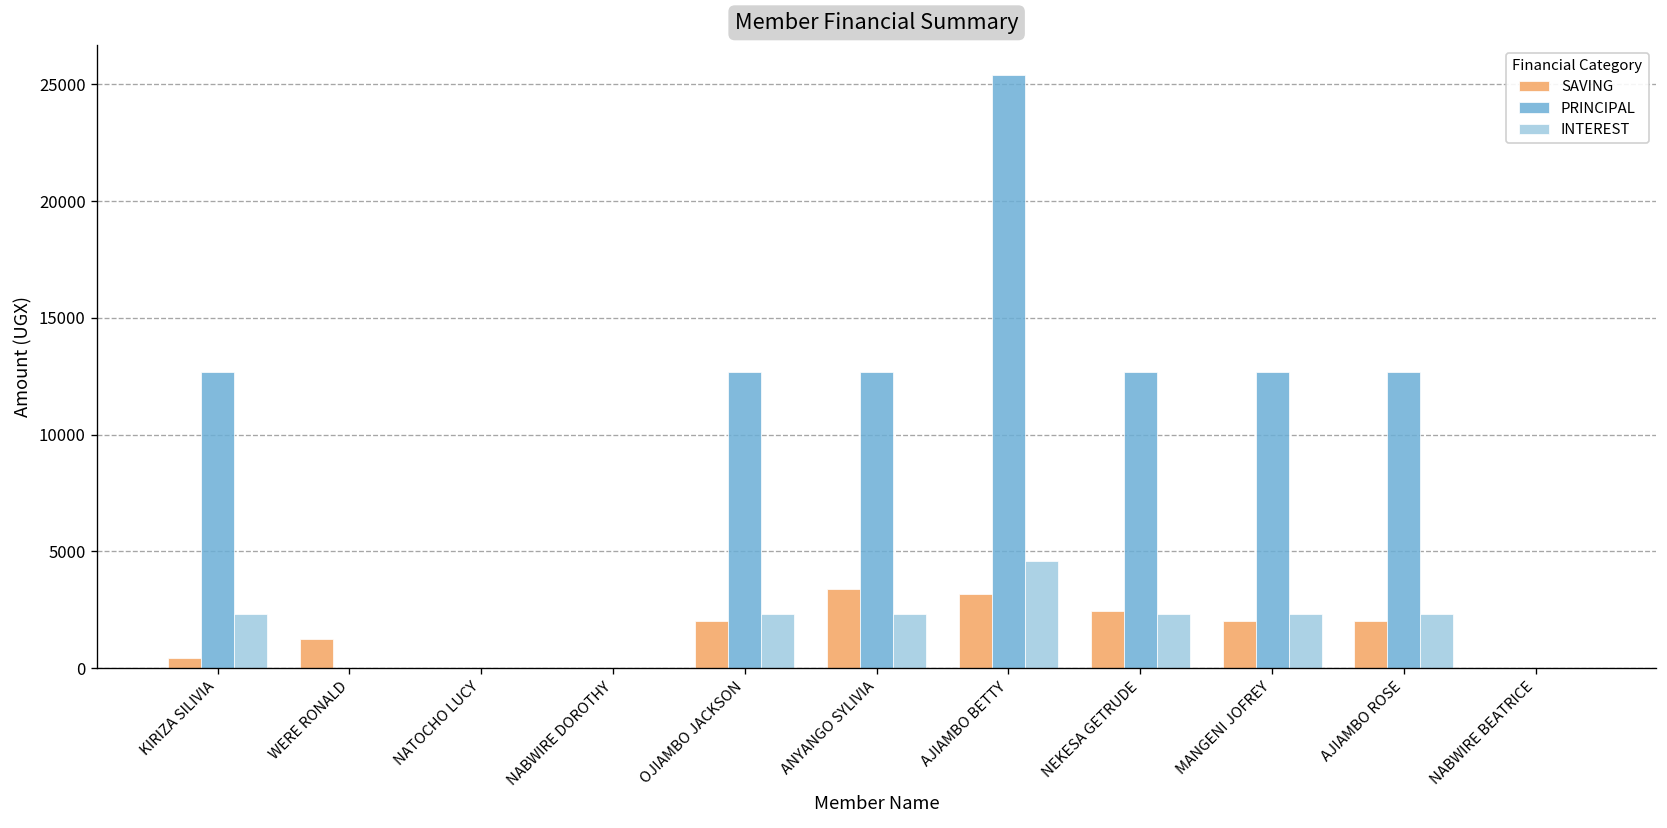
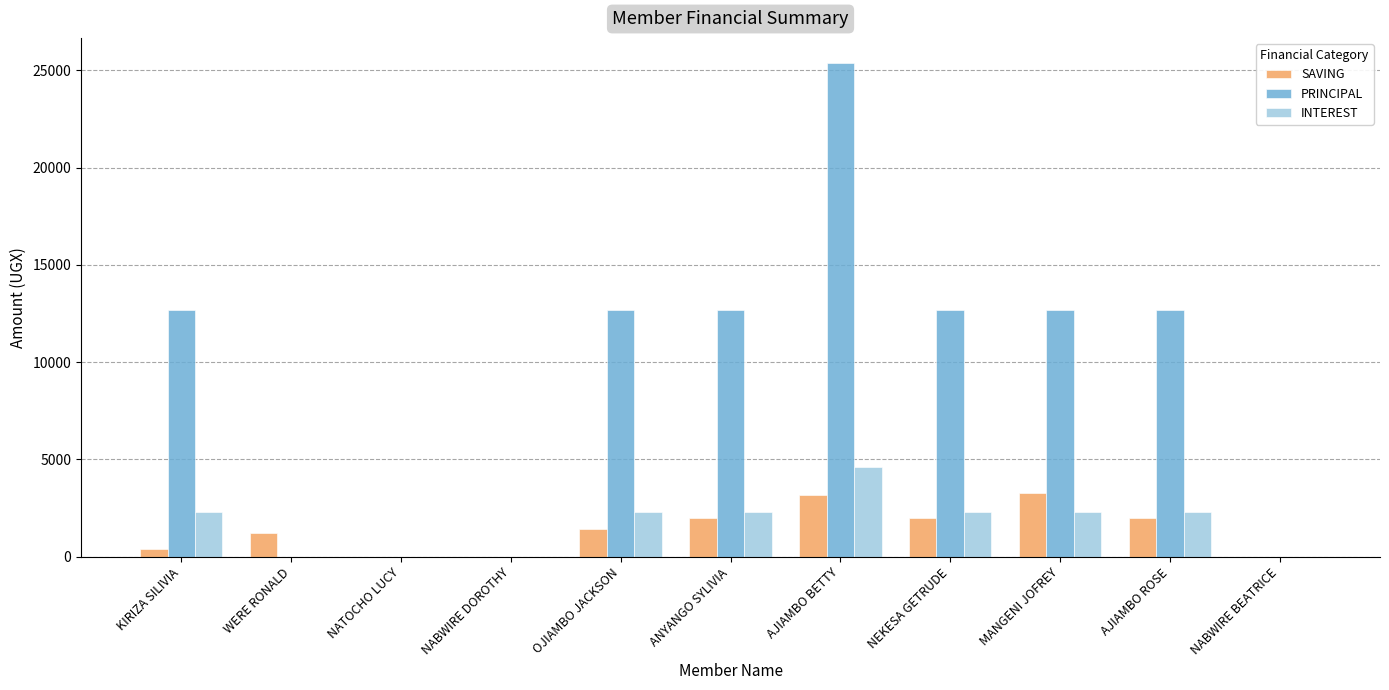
SAVING, OJIAMBO JACKSON: 2000 -> 1400
SAVING, ANYANGO SYLIVIA: 3400 -> 2000
SAVING, NEKESA GETRUDE: 2400 -> 2000
SAVING, MANGENI JOFREY: 2000 -> 3200
